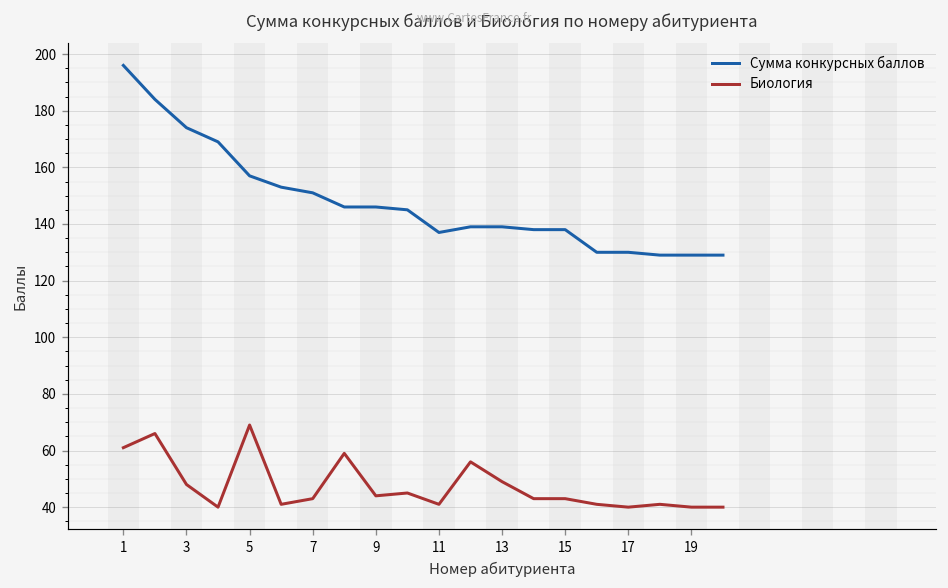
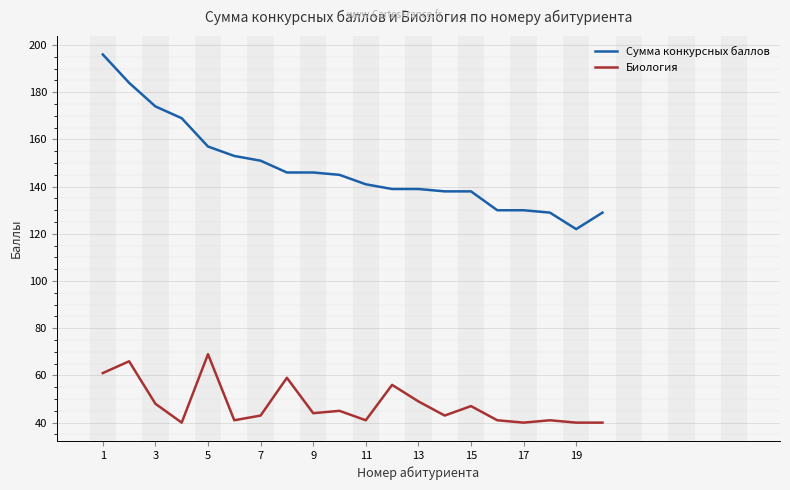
Сумма конкурсных баллов, 11: 137 -> 141
Биология, 15: 43 -> 47
Сумма конкурсных баллов, 19: 129 -> 122
